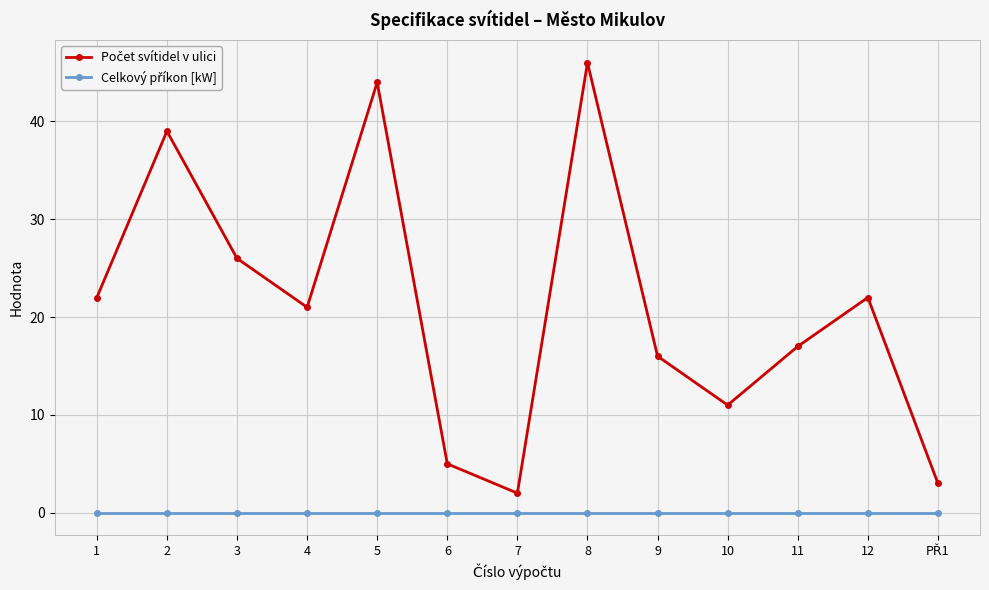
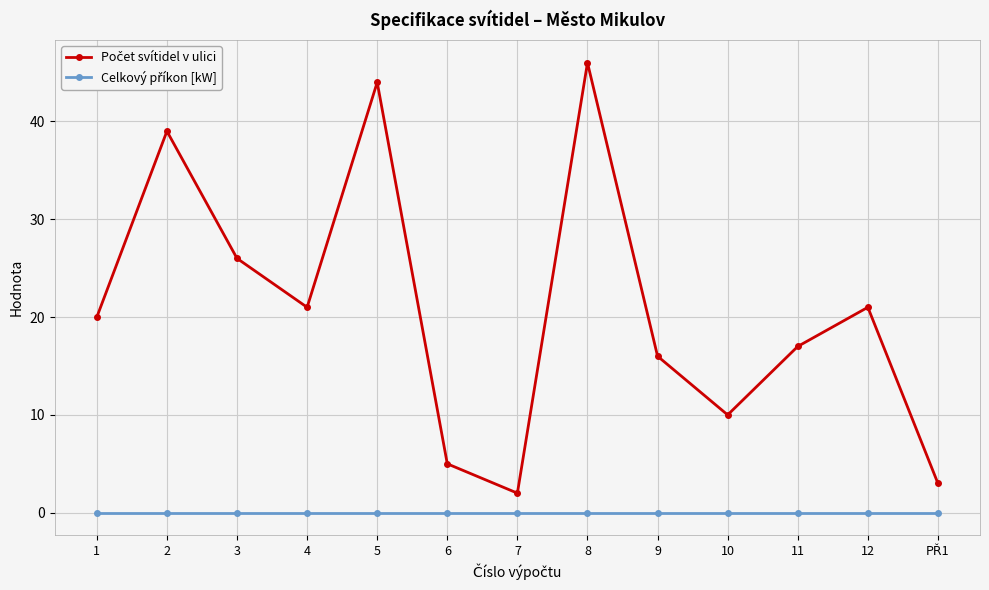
Počet svítidel v ulici, 1: 22 -> 20
Počet svítidel v ulici, 10: 11 -> 10
Počet svítidel v ulici, 12: 22 -> 21
